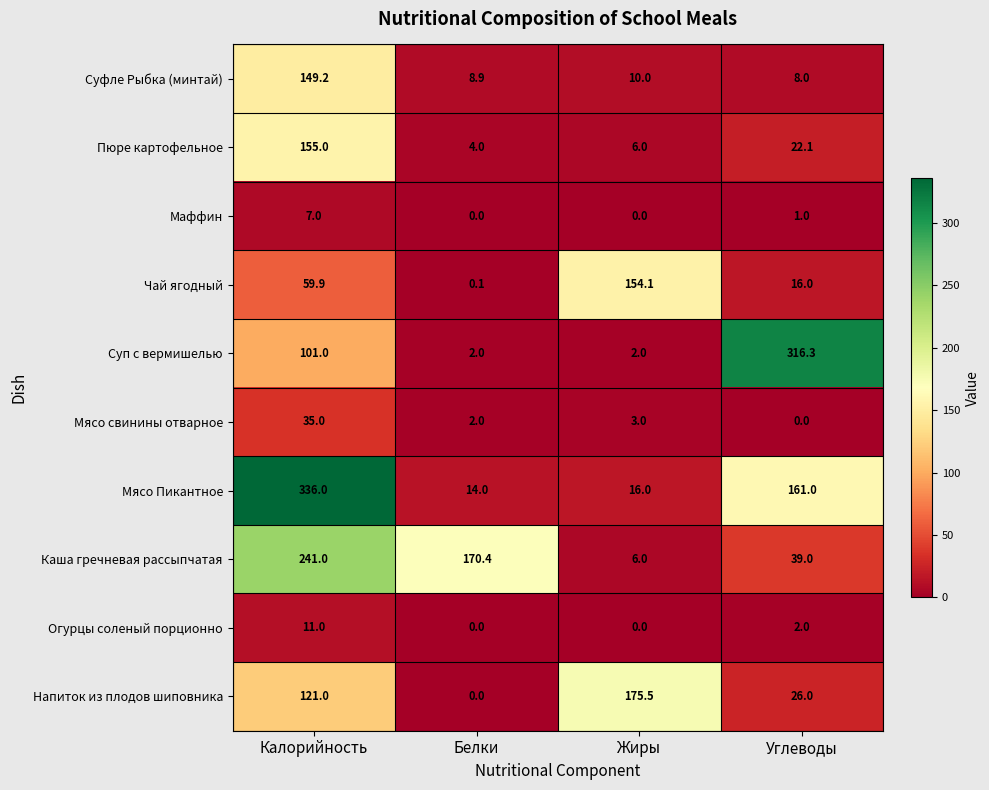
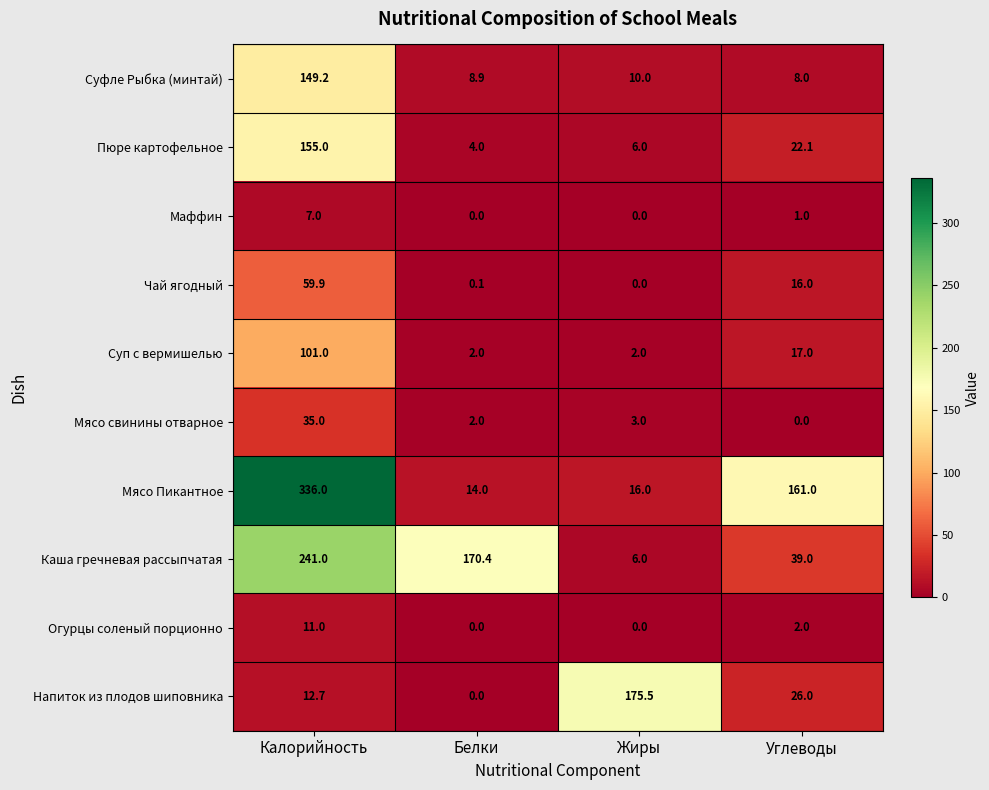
Чай ягодный, Жиры: 154.1 -> 0.0
Суп с вермишелью, Углеводы: 316.3 -> 17.0
Напиток из плодов шиповника, Калорийность: 121.0 -> 12.7
